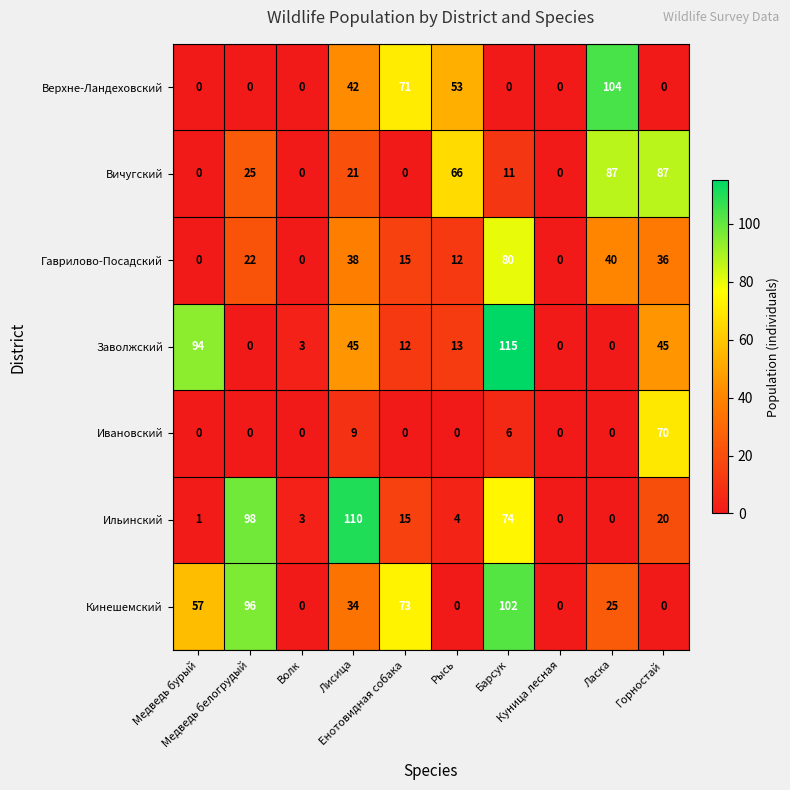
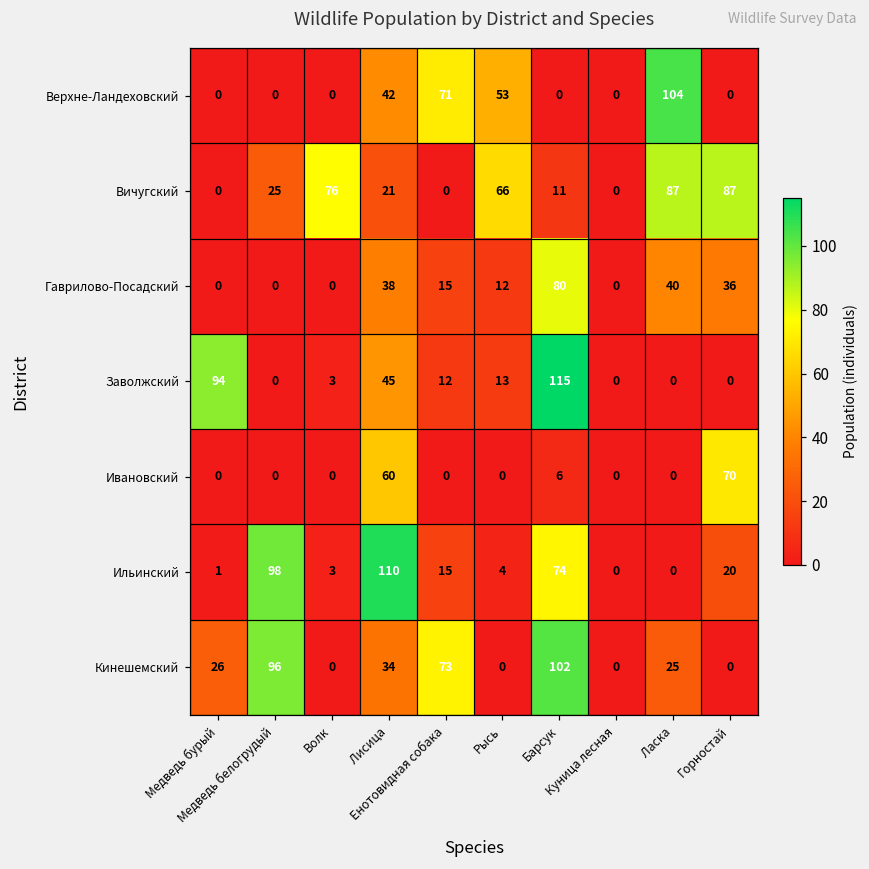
Вичугский, Волк: 0 -> 76
Гаврилово-Посадский, Медведь белогрудый: 22 -> 0
Заволжский, Горностай: 45 -> 0
Ивановский, Лисица: 9 -> 60
Кинешемский, Медведь бурый: 57 -> 26
